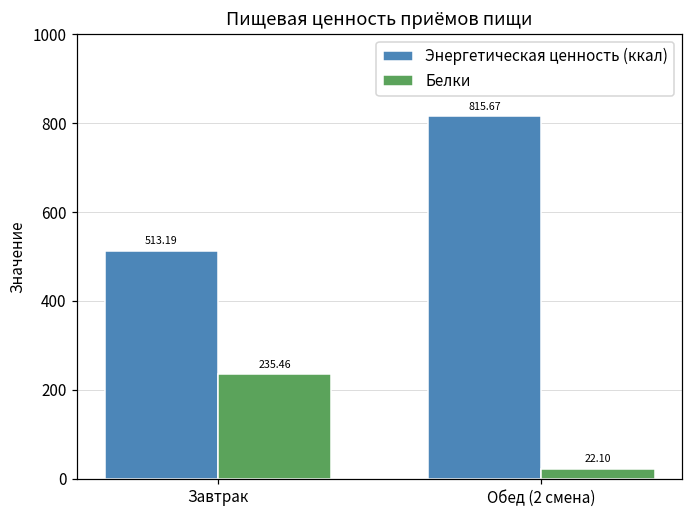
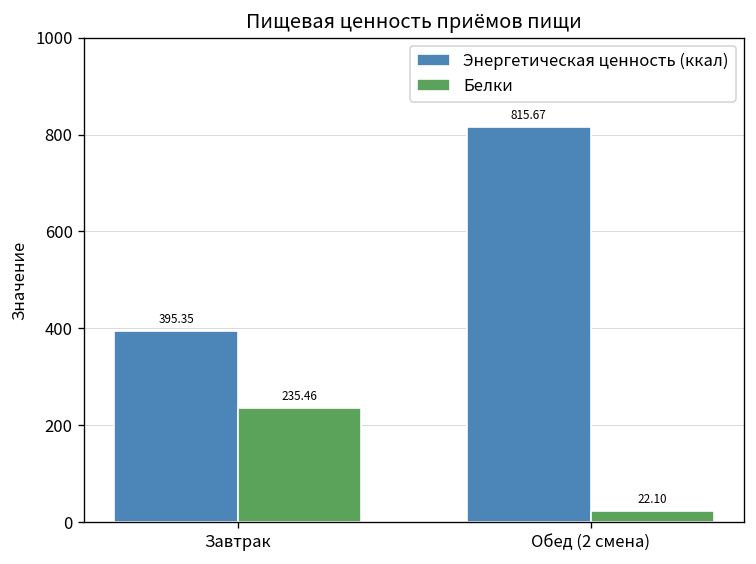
Энергетическая ценность (ккал), Завтрак: 513.19 -> 395.35
